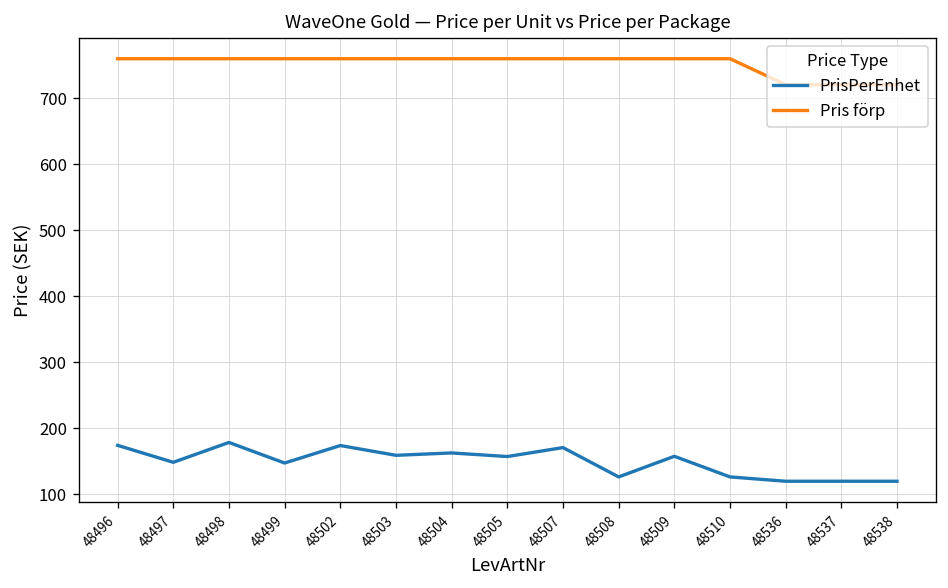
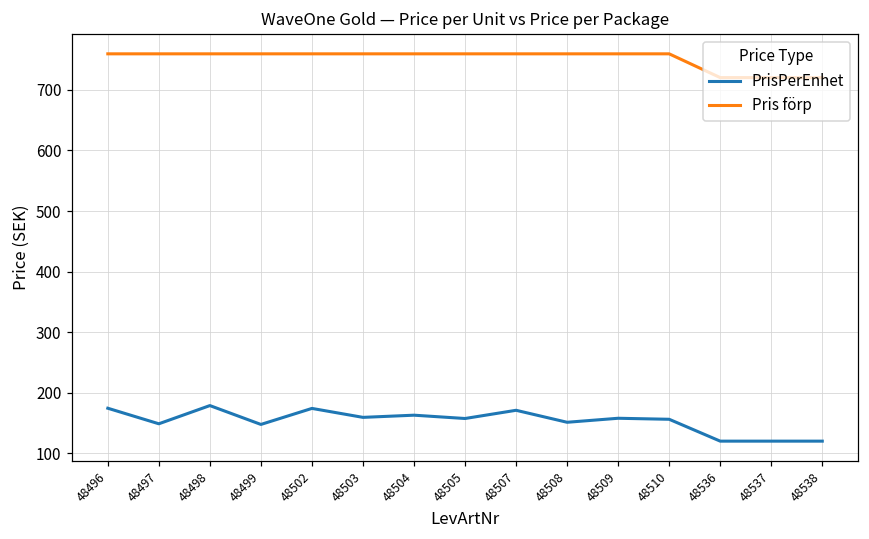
PrisPerEnhet, 48508: 130 -> 150
PrisPerEnhet, 48510: 130 -> 160
